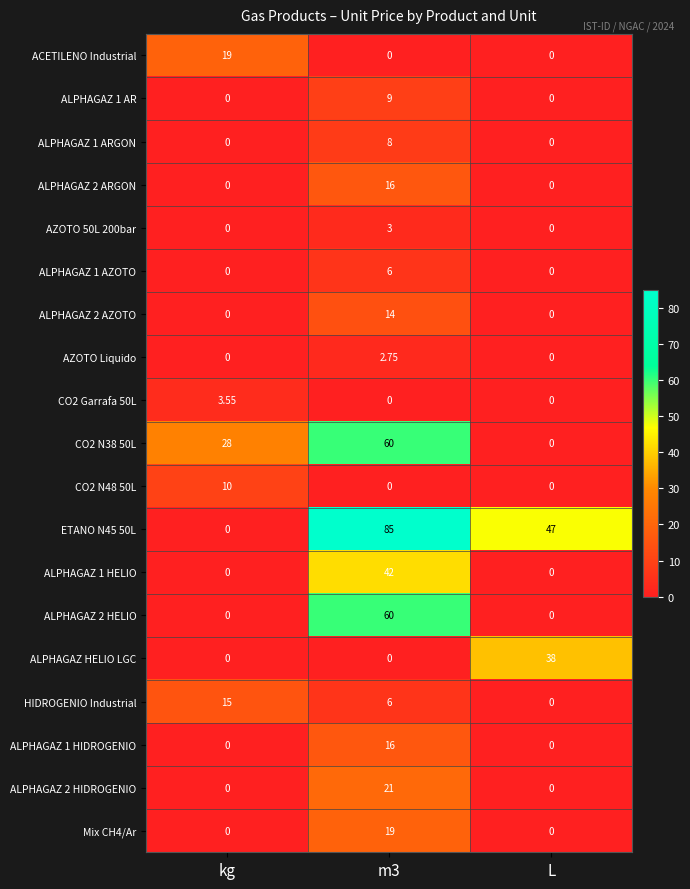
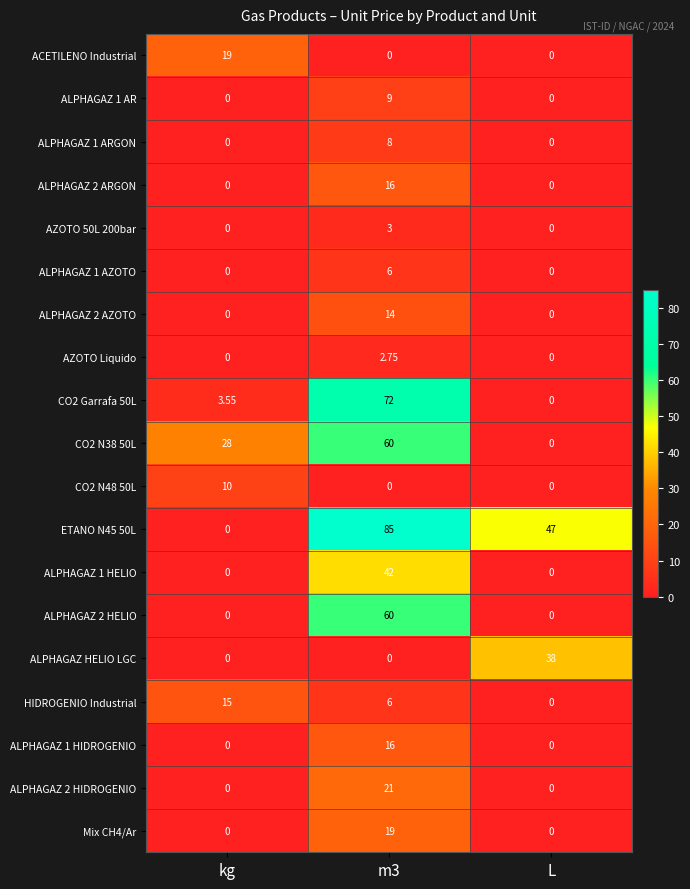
CO2 Garrafa 50L, m3: 0 -> 72
